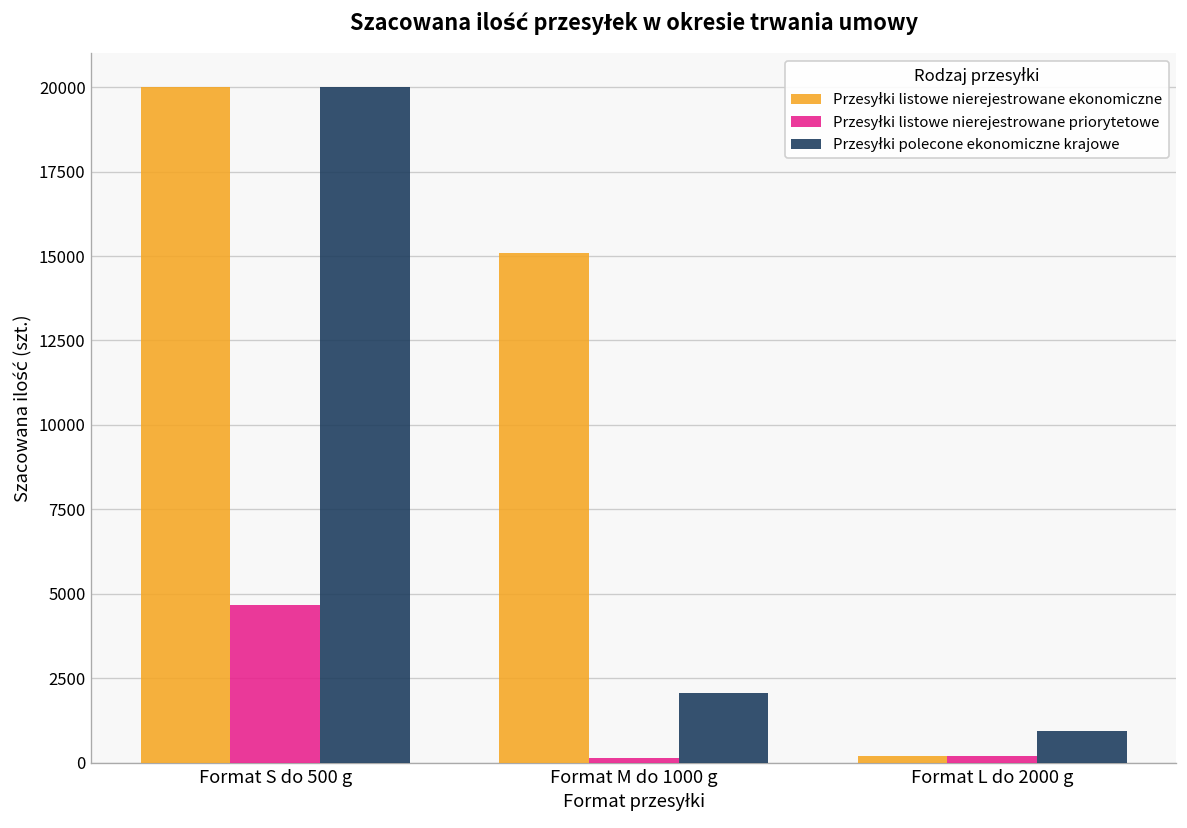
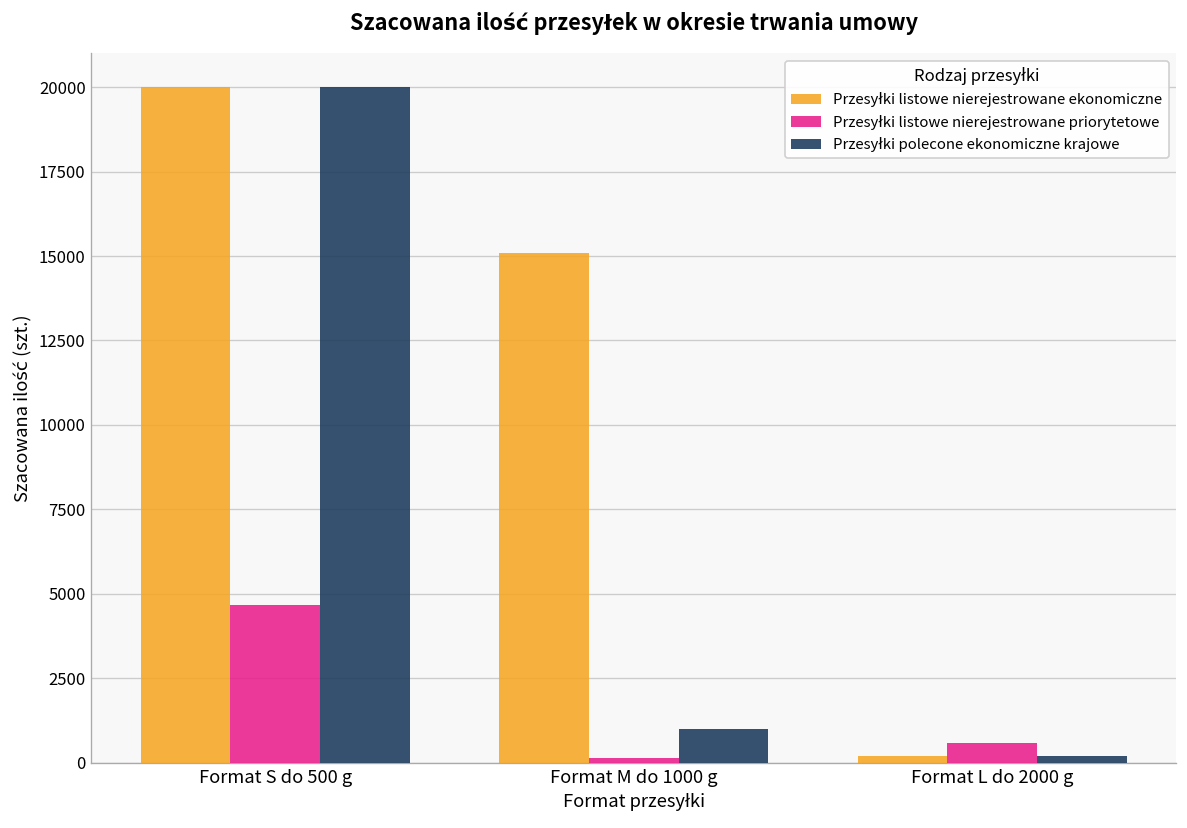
Przesyłki polecone ekonomiczne krajowe, Format M do 1000 g: 2100 -> 1000
Przesyłki listowe nierejestrowane priorytetowe, Format L do 2000 g: 200 -> 600
Przesyłki polecone ekonomiczne krajowe, Format L do 2000 g: 900 -> 200
